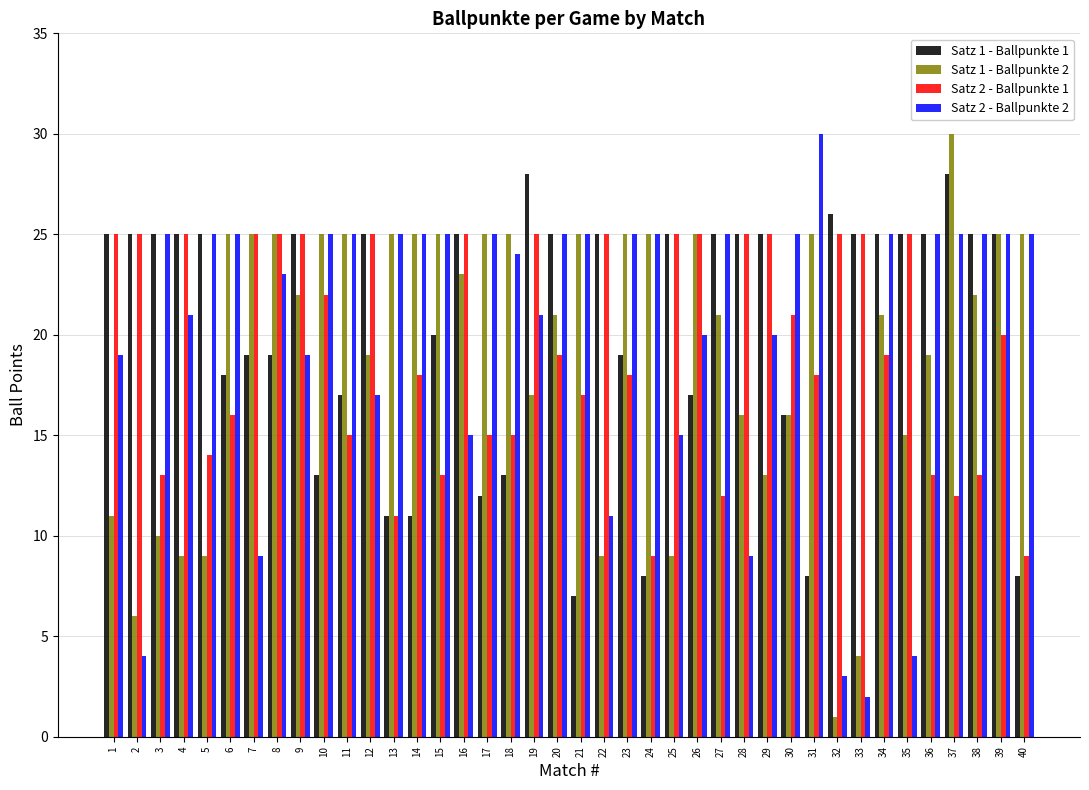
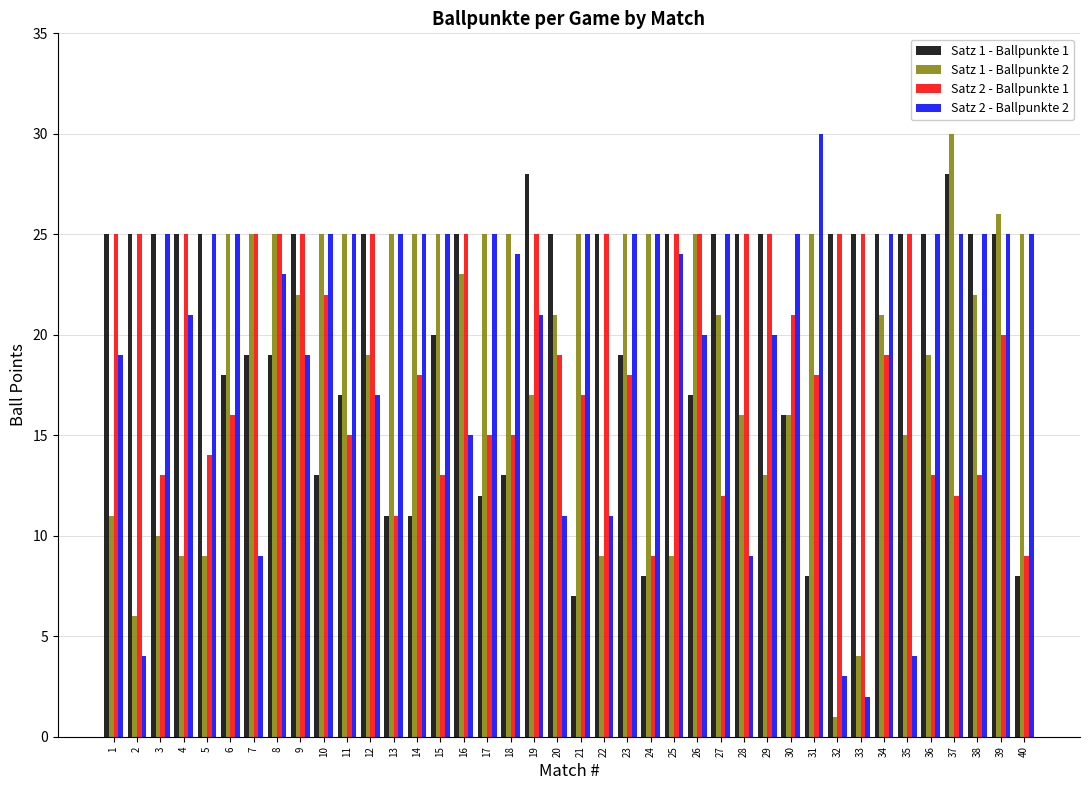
Satz 2 - Ballpunkte 2, 20: 25 -> 11
Satz 2 - Ballpunkte 2, 25: 15 -> 24
Satz 1 - Ballpunkte 1, 32: 26 -> 25
Satz 1 - Ballpunkte 2, 39: 25 -> 26
